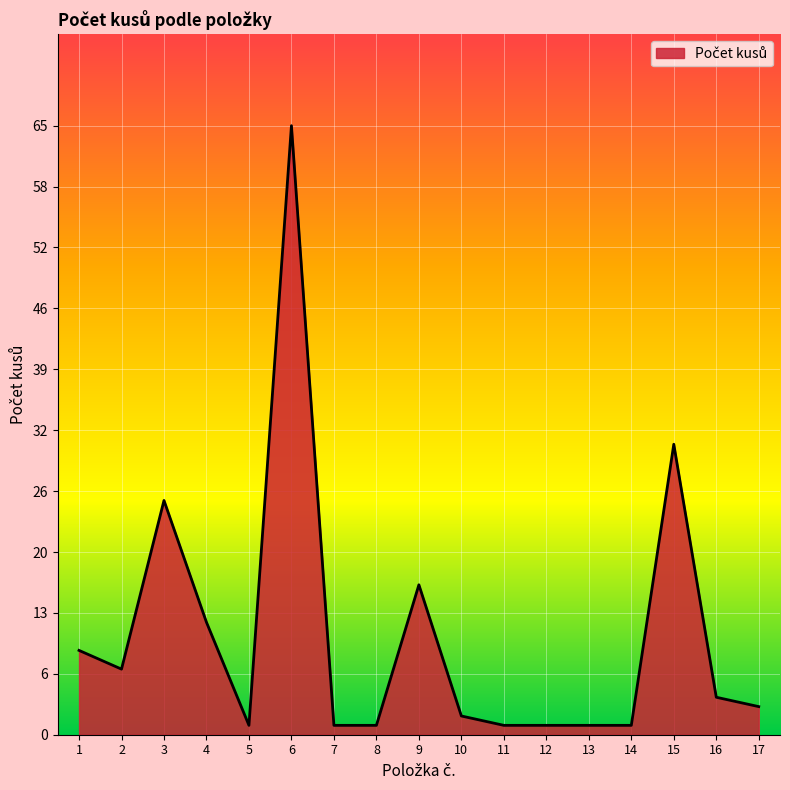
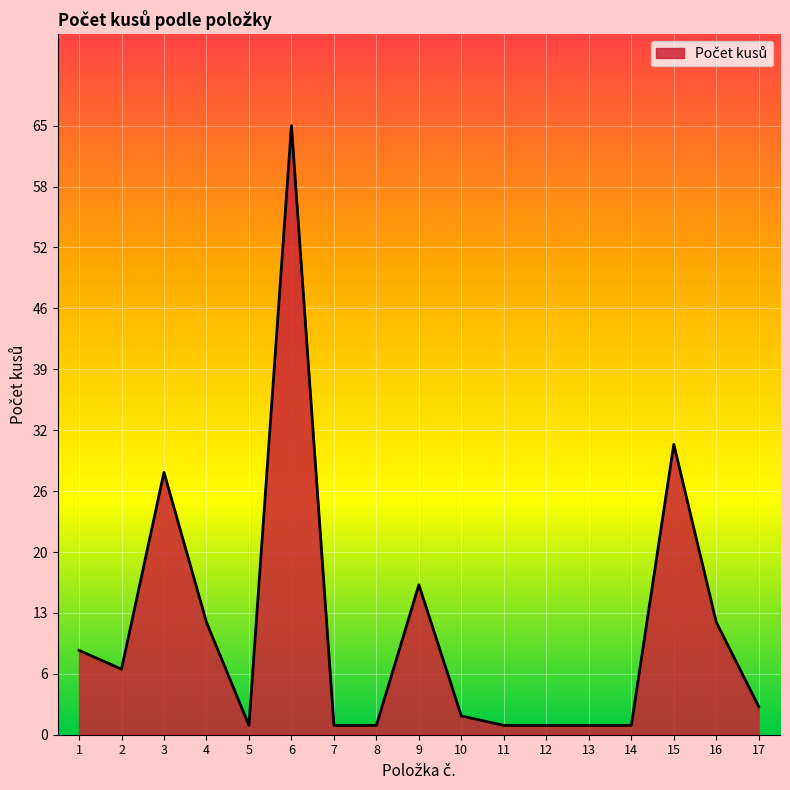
3: 25 -> 28
16: 4 -> 12
